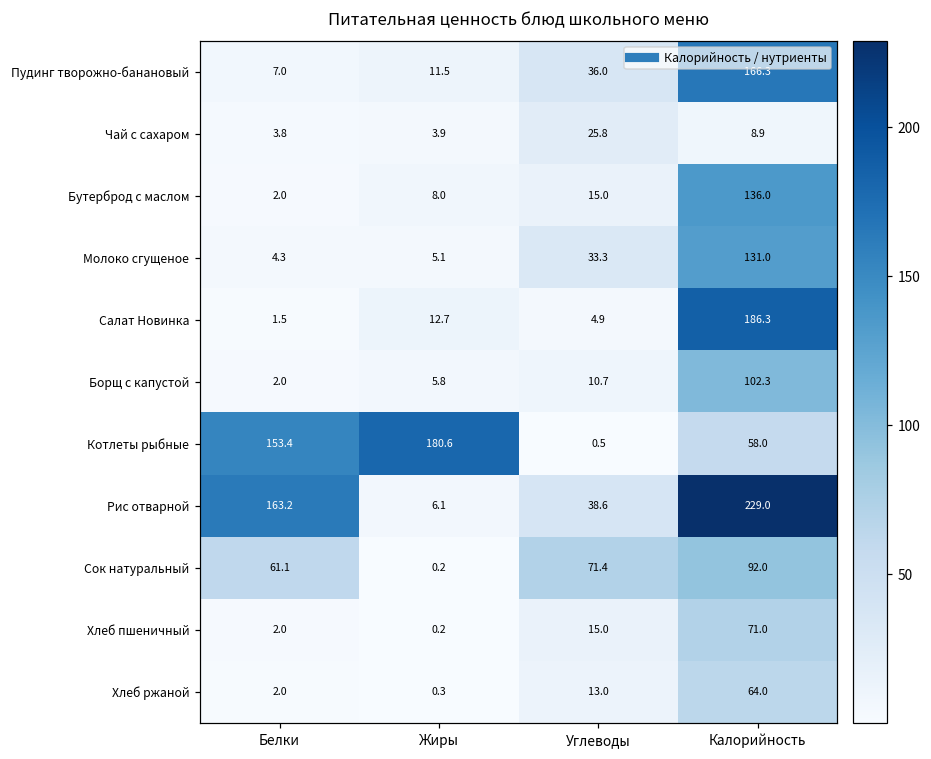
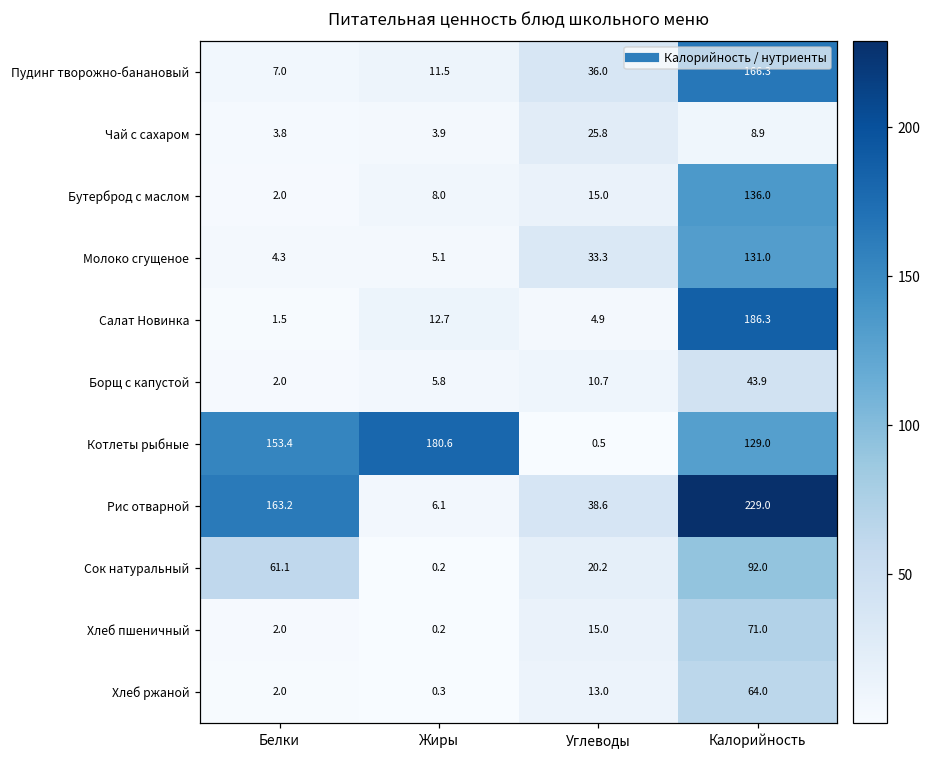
Борщ с капустой, Калорийность: 102.3 -> 43.9
Котлеты рыбные, Калорийность: 58.0 -> 129.0
Сок натуральный, Углеводы: 71.4 -> 20.2
